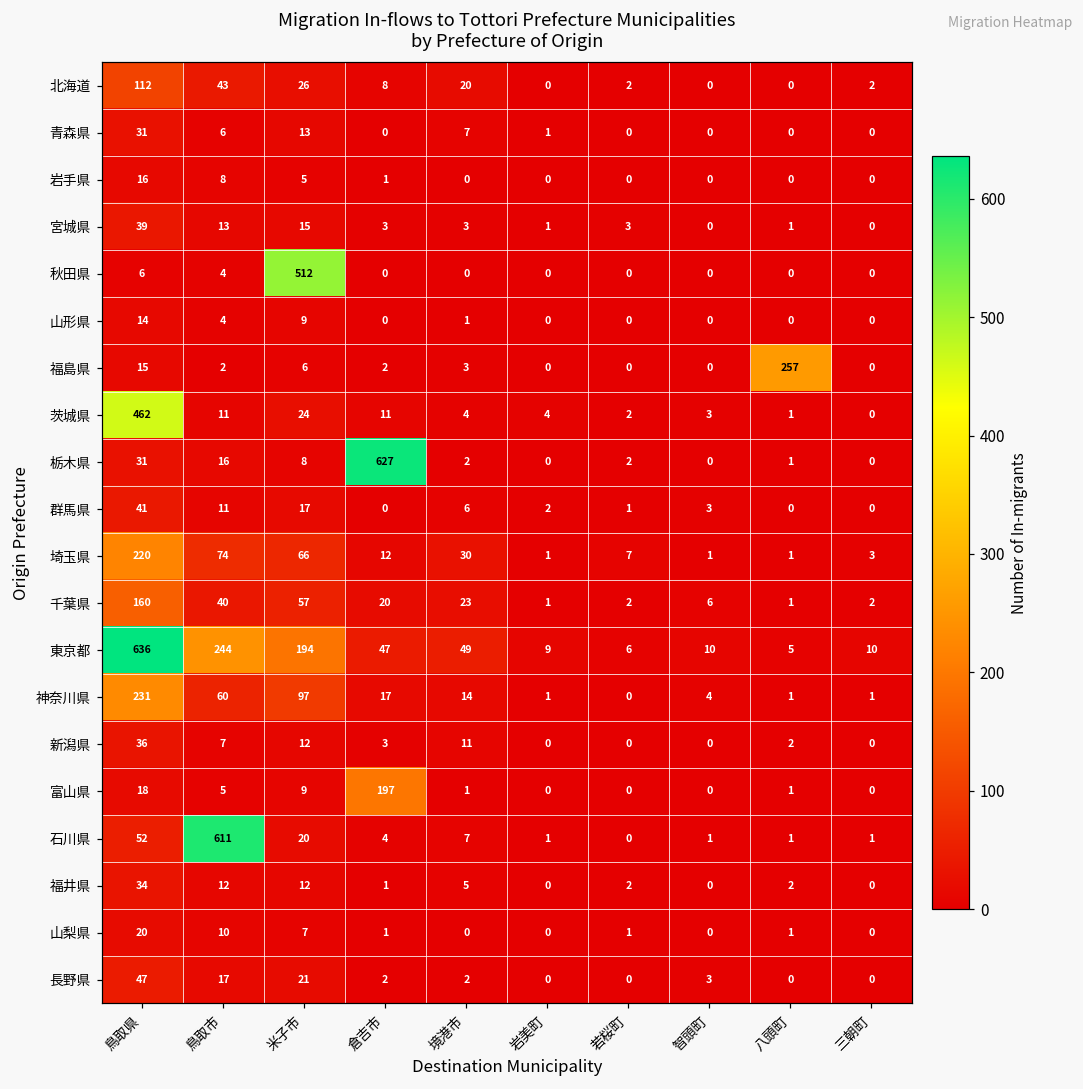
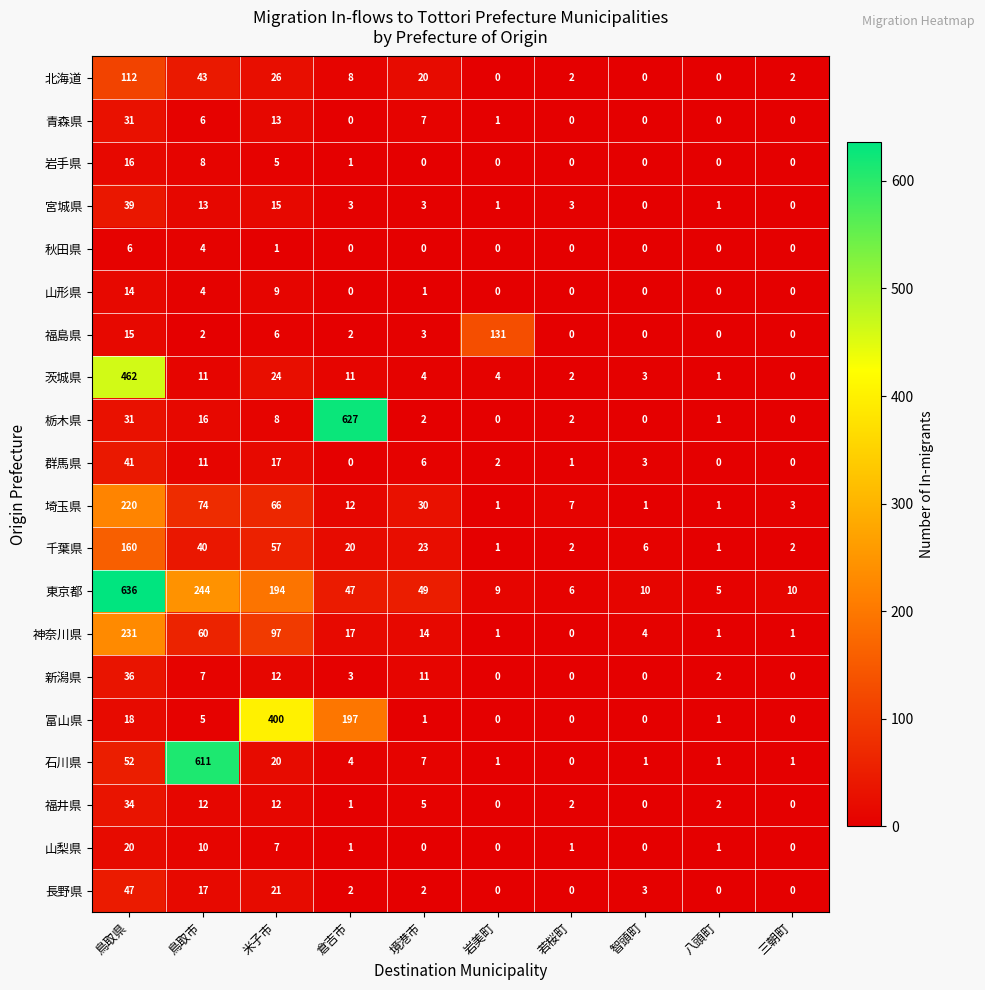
秋田県, 米子市: 512 -> 1
福島県, 岩美町: 0 -> 131
福島県, 八頭町: 257 -> 0
富山県, 米子市: 9 -> 400
